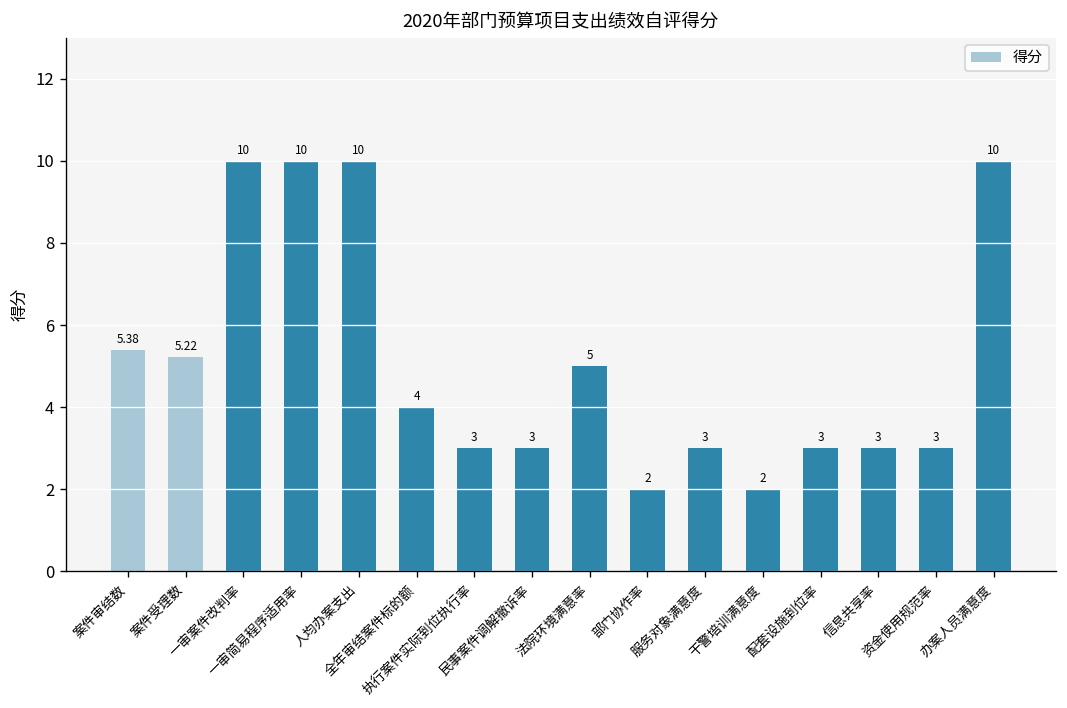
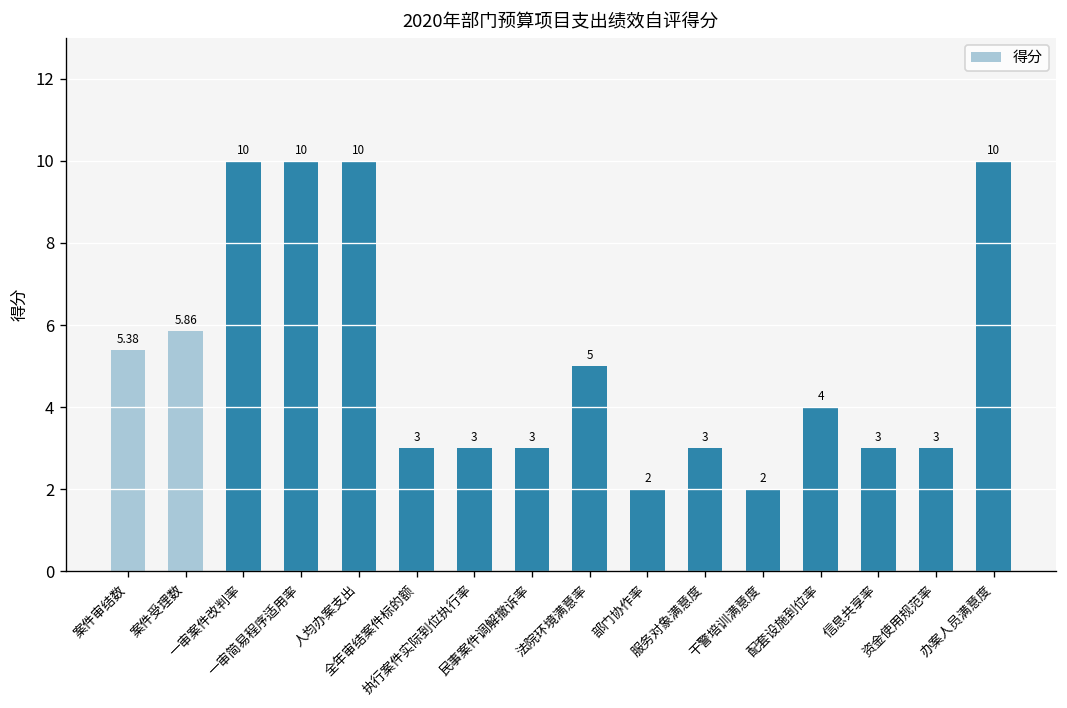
案件受理数: 5.22 -> 5.86
全年审结案件标的额: 4 -> 3
配套设施到位率: 3 -> 4
